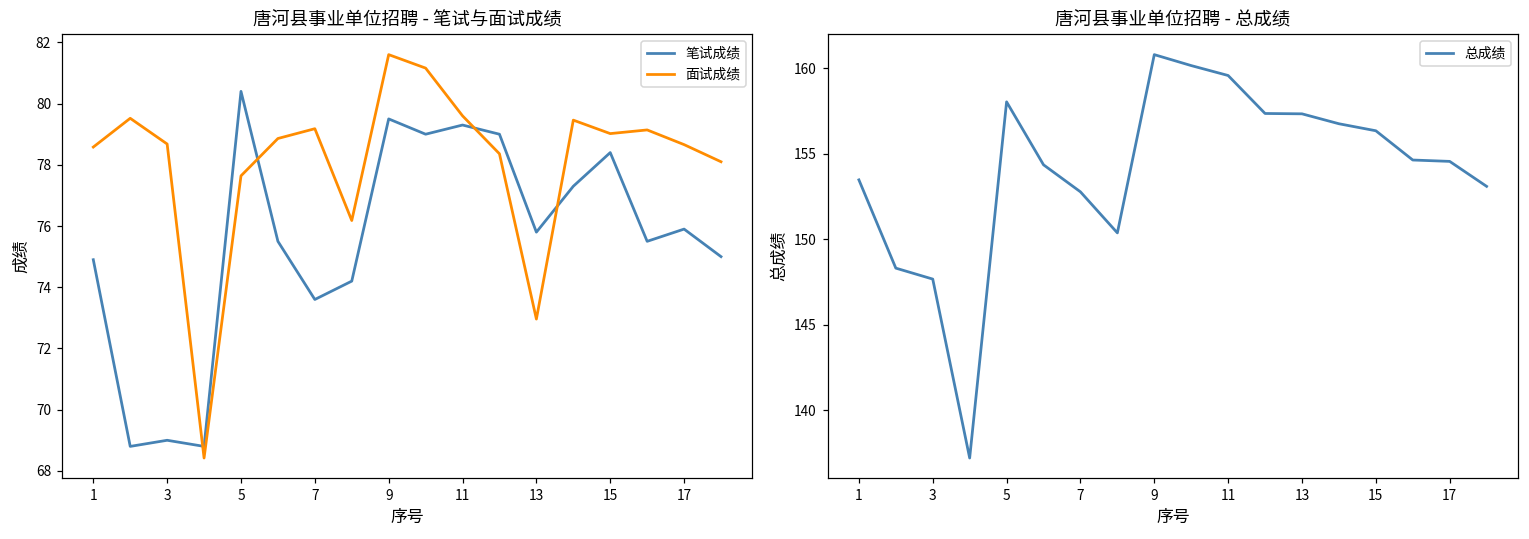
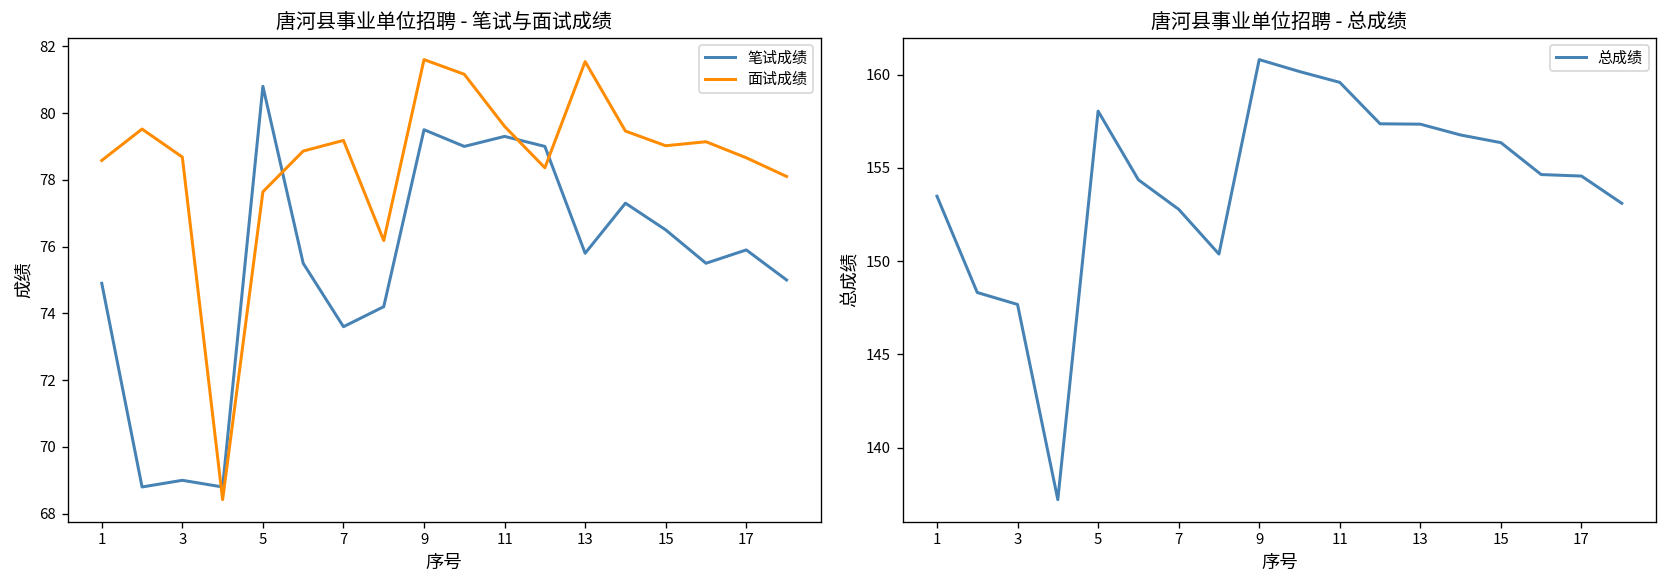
唐河县事业单位招聘 - 笔试与面试成绩, 笔试成绩, 5: 80.4 -> 80.8
唐河县事业单位招聘 - 笔试与面试成绩, 面试成绩, 13: 73.0 -> 81.5
唐河县事业单位招聘 - 笔试与面试成绩, 笔试成绩, 15: 78.4 -> 76.5
